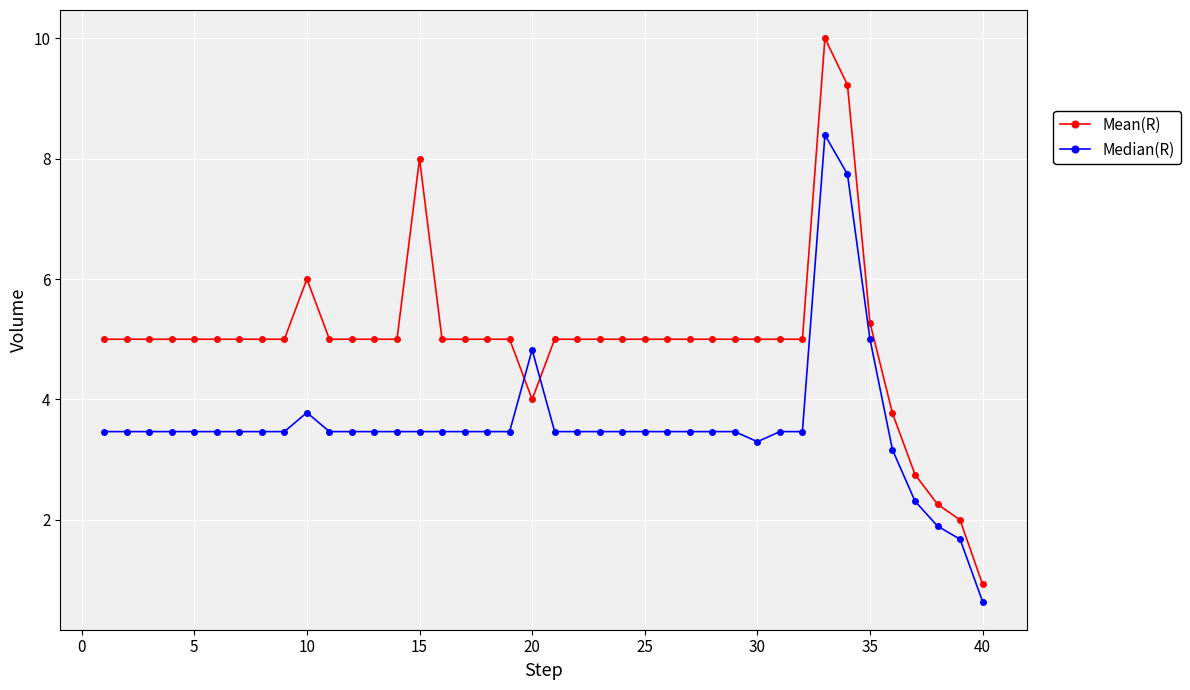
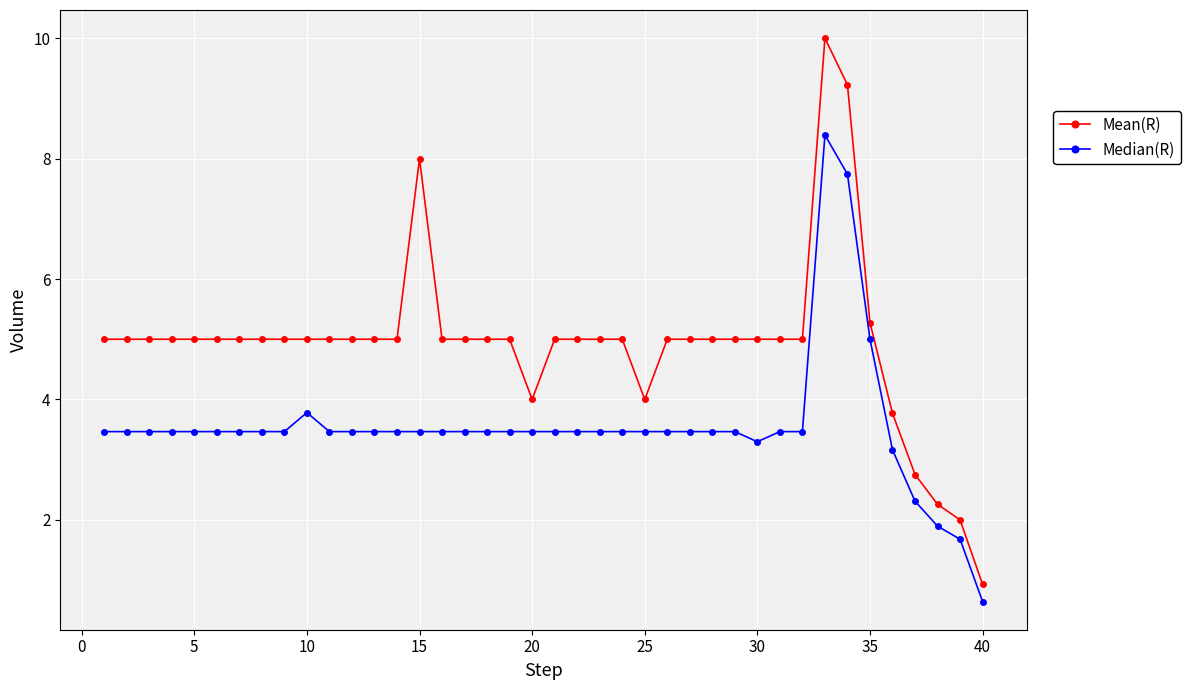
Mean(R), 10: 6 -> 5
Median(R), 20: 4.8 -> 3.5
Mean(R), 25: 5 -> 4
